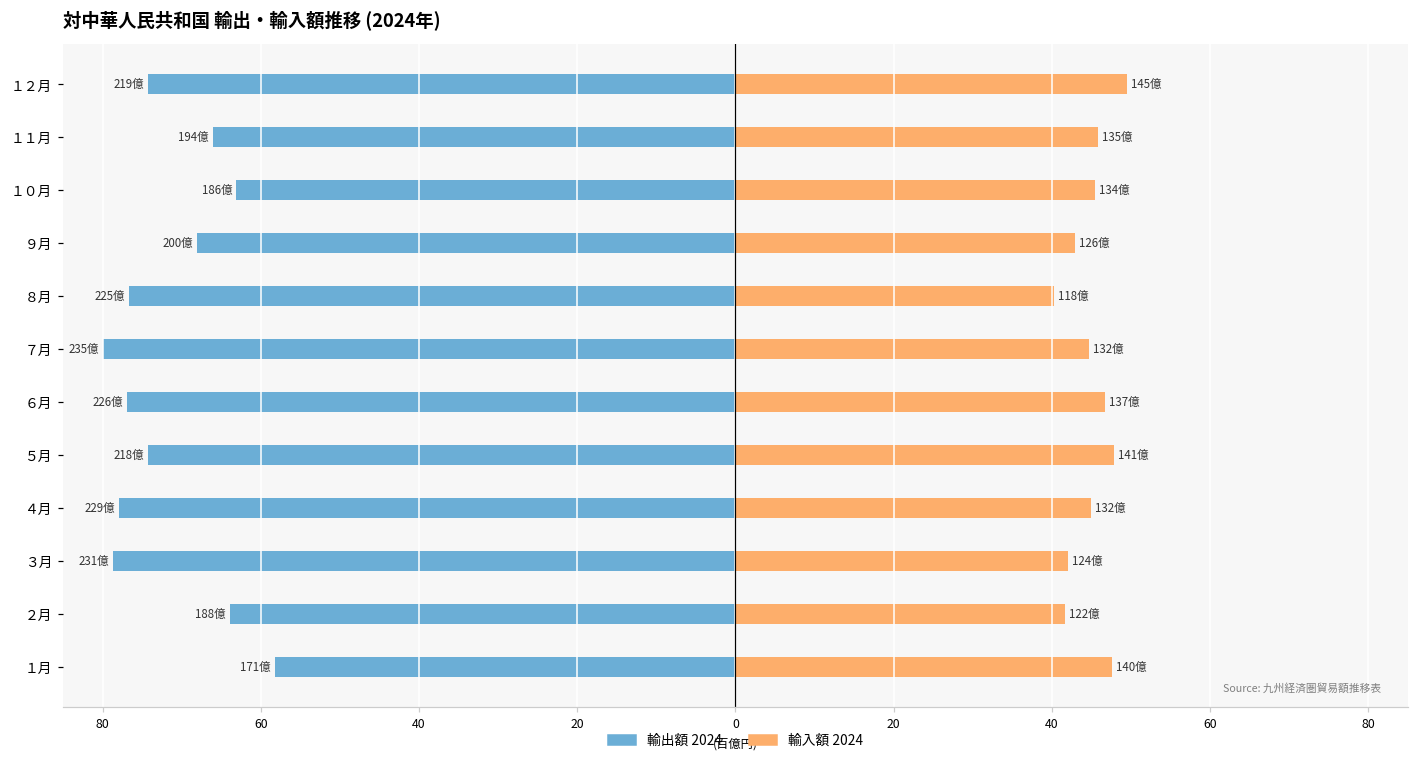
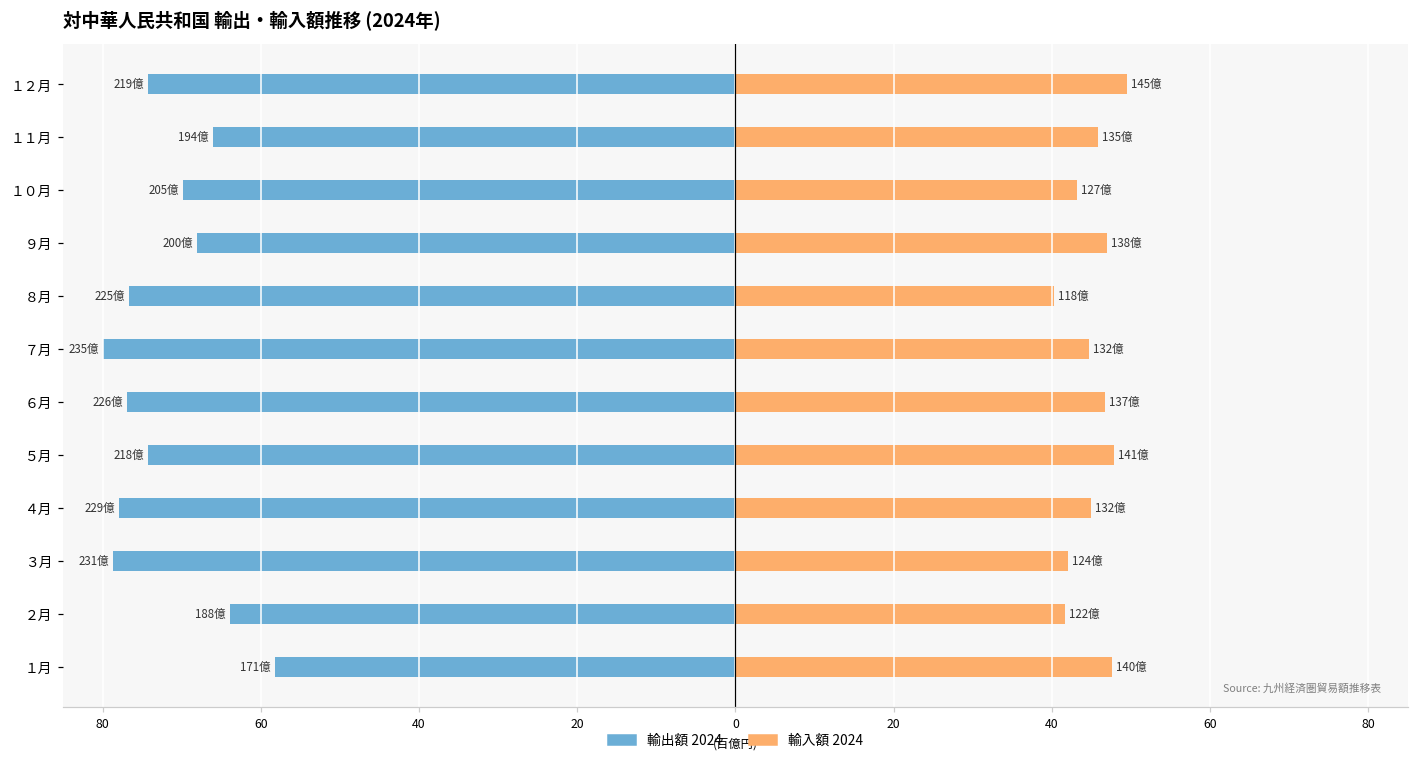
輸出額 2024, １０月: 186億 -> 205億
輸入額 2024, １０月: 134億 -> 127億
輸入額 2024, ９月: 126億 -> 138億
